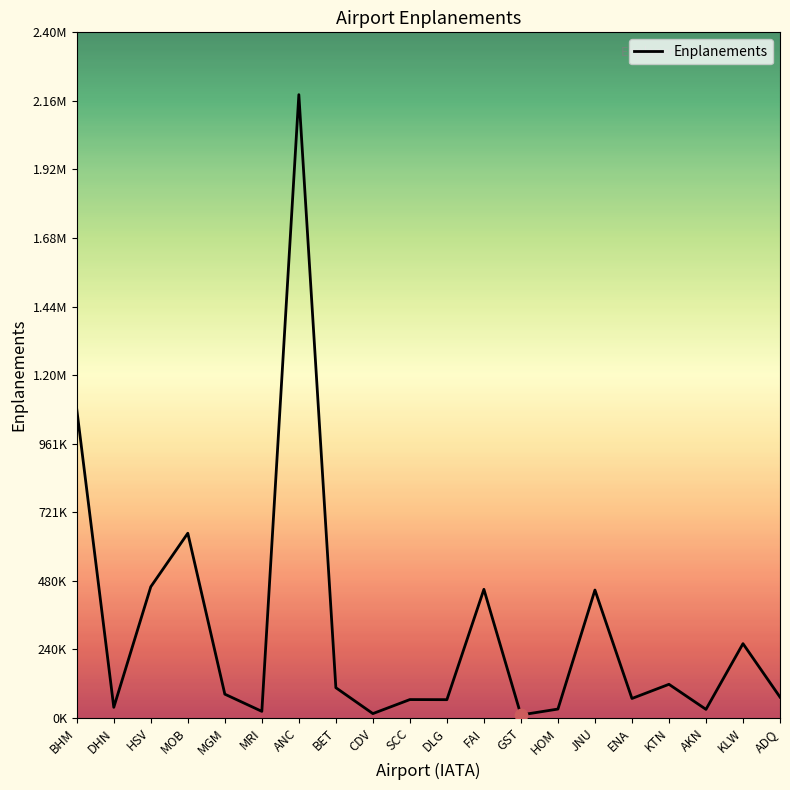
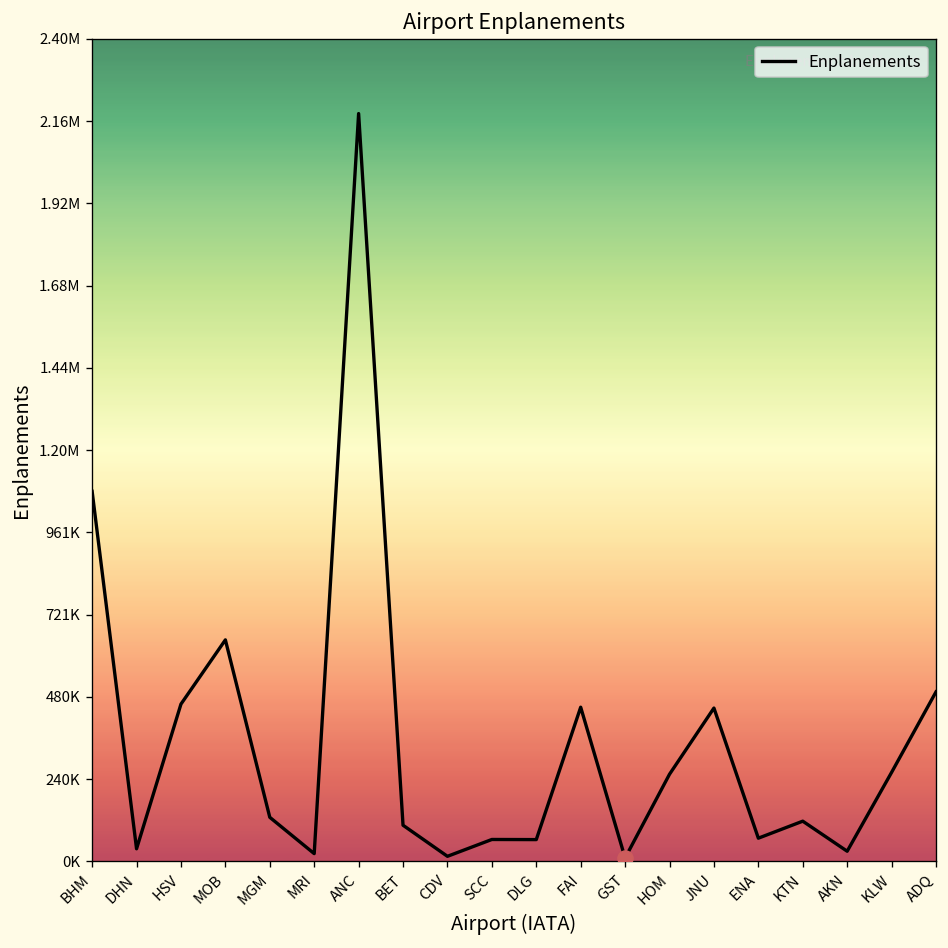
Enplanements, MGM: 80000 -> 130000
Enplanements, HOM: 30000 -> 250000
Enplanements, ADQ: 70000 -> 500000
